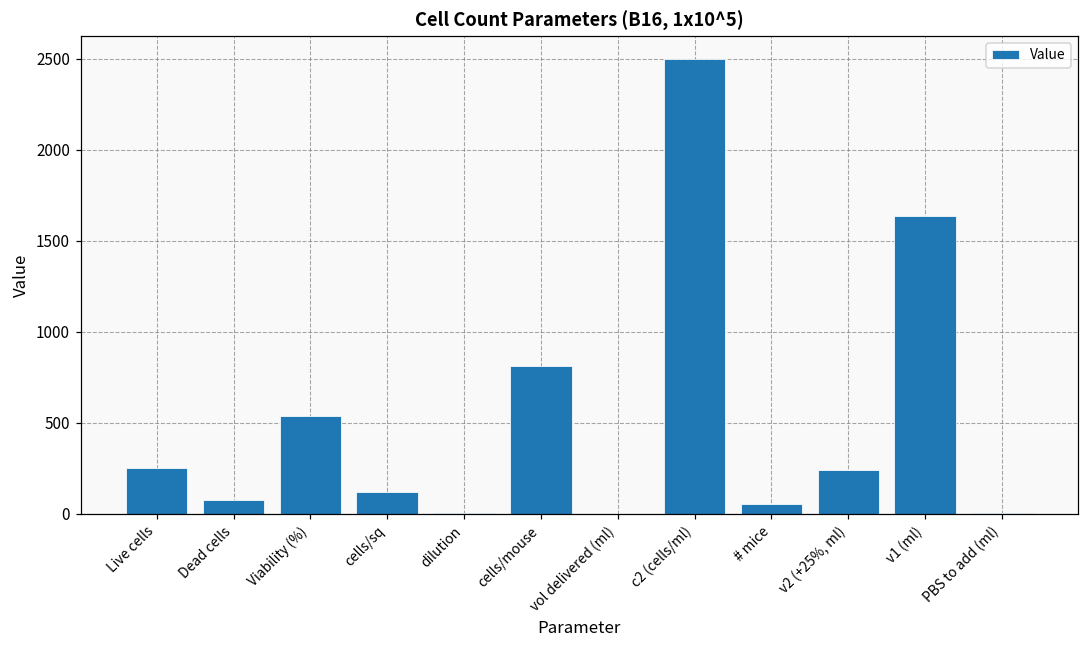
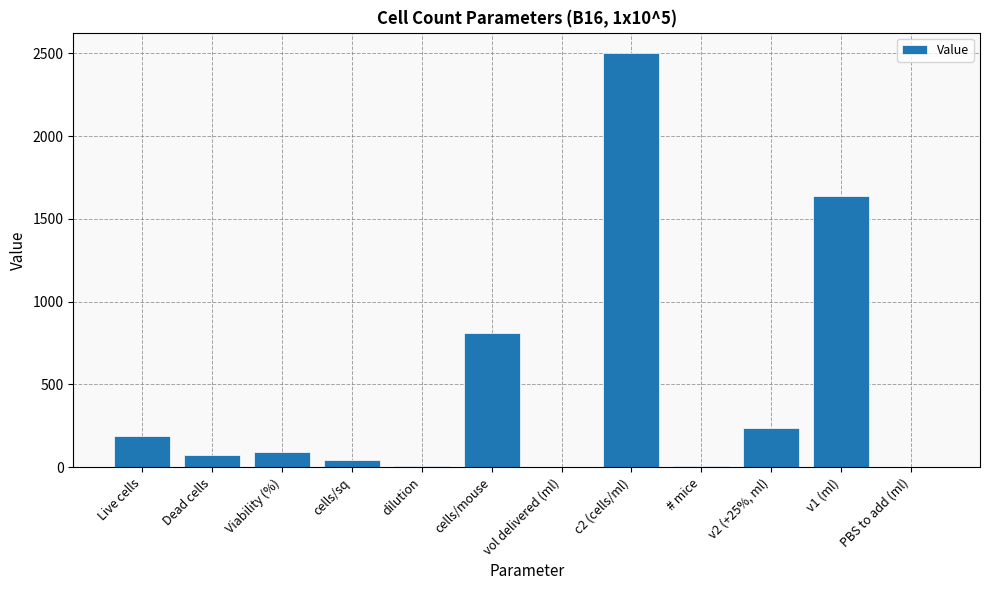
Live cells: 250 -> 190
Viability (%): 540 -> 90
cells/sq: 120 -> 50
# mice: 60 -> 10
